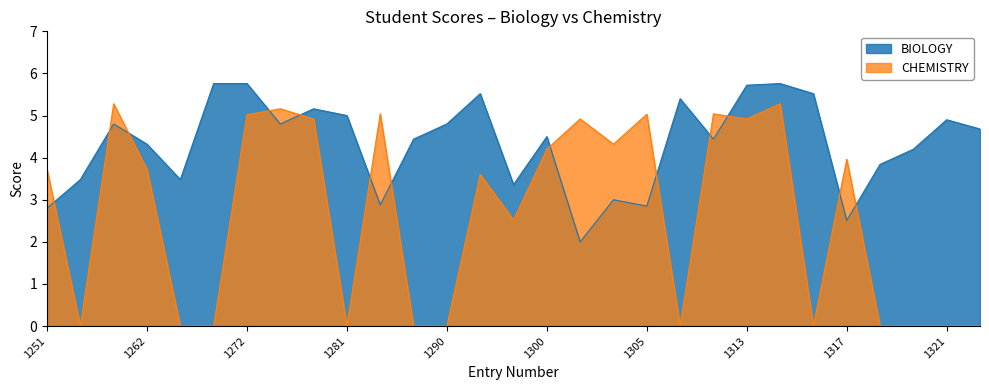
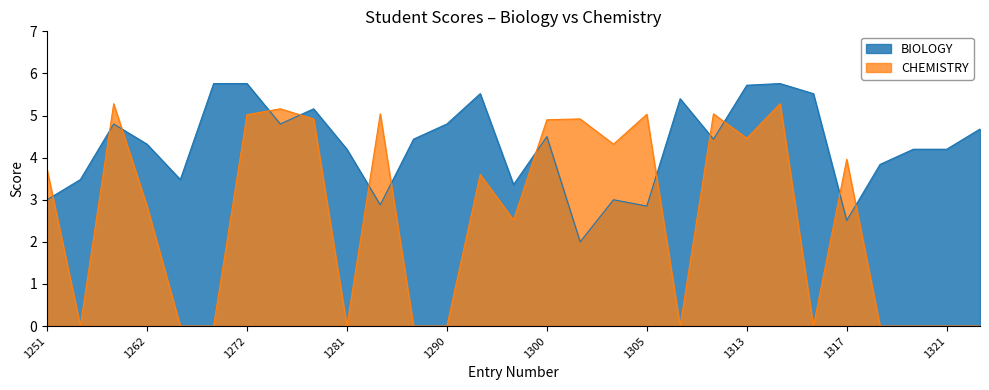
BIOLOGY, 1251: 2.8 -> 3.0
CHEMISTRY, 1262: 3.7 -> 2.9
BIOLOGY, 1281: 5.0 -> 4.2
CHEMISTRY, 1300: 4.2 -> 4.9
CHEMISTRY, 1313: 4.9 -> 4.5
BIOLOGY, 1321: 4.9 -> 4.2
